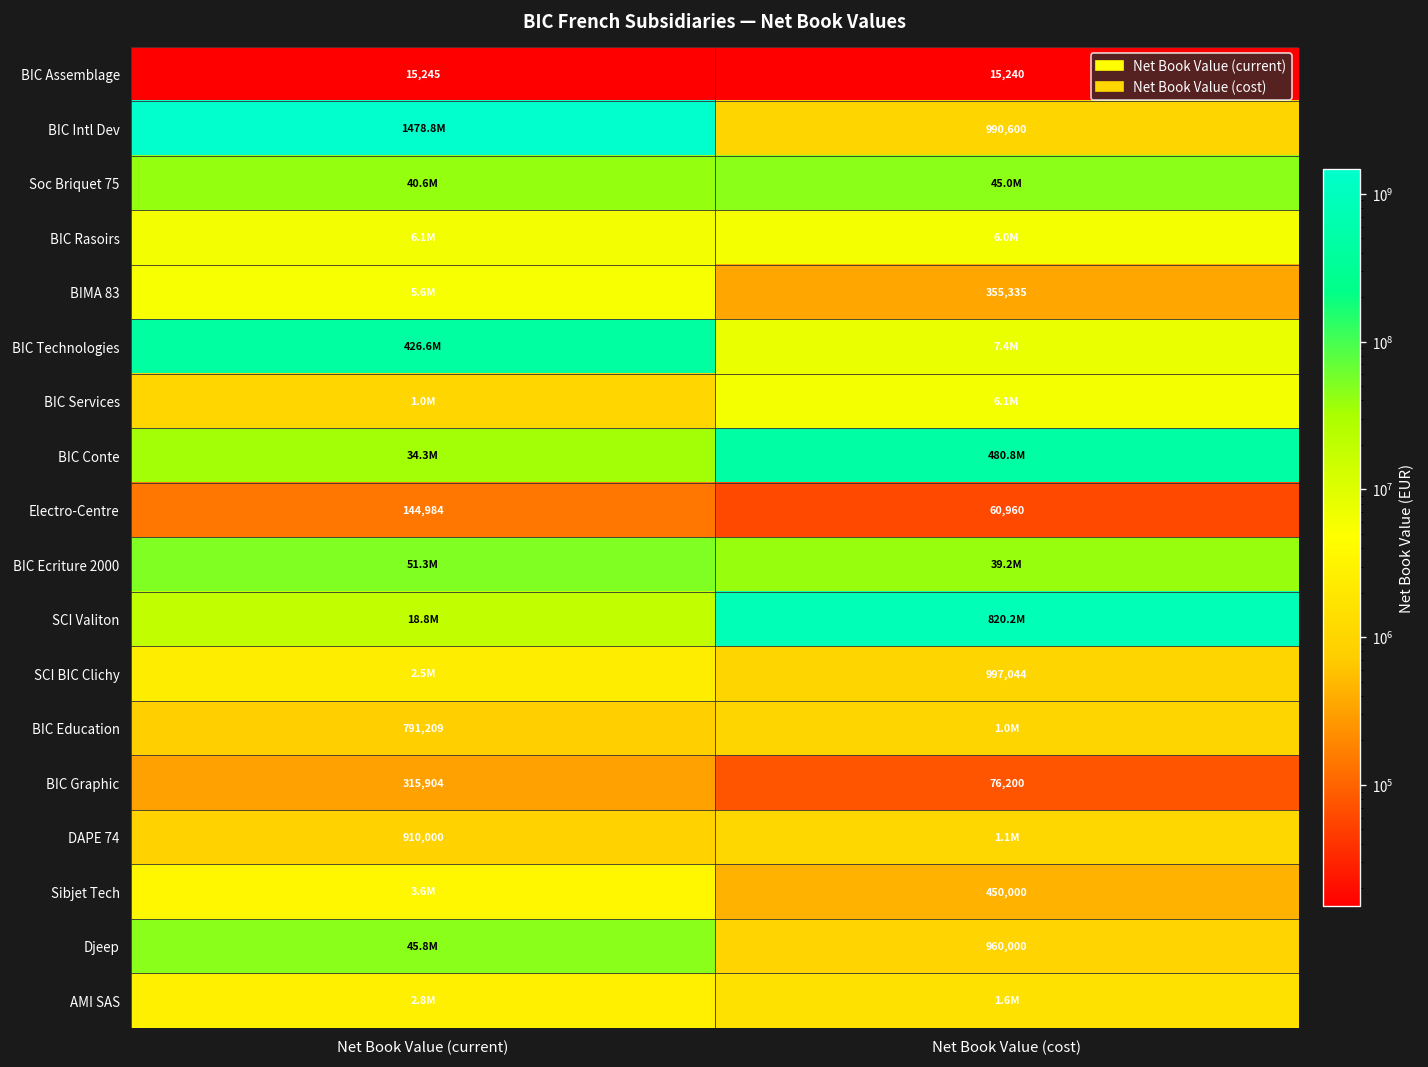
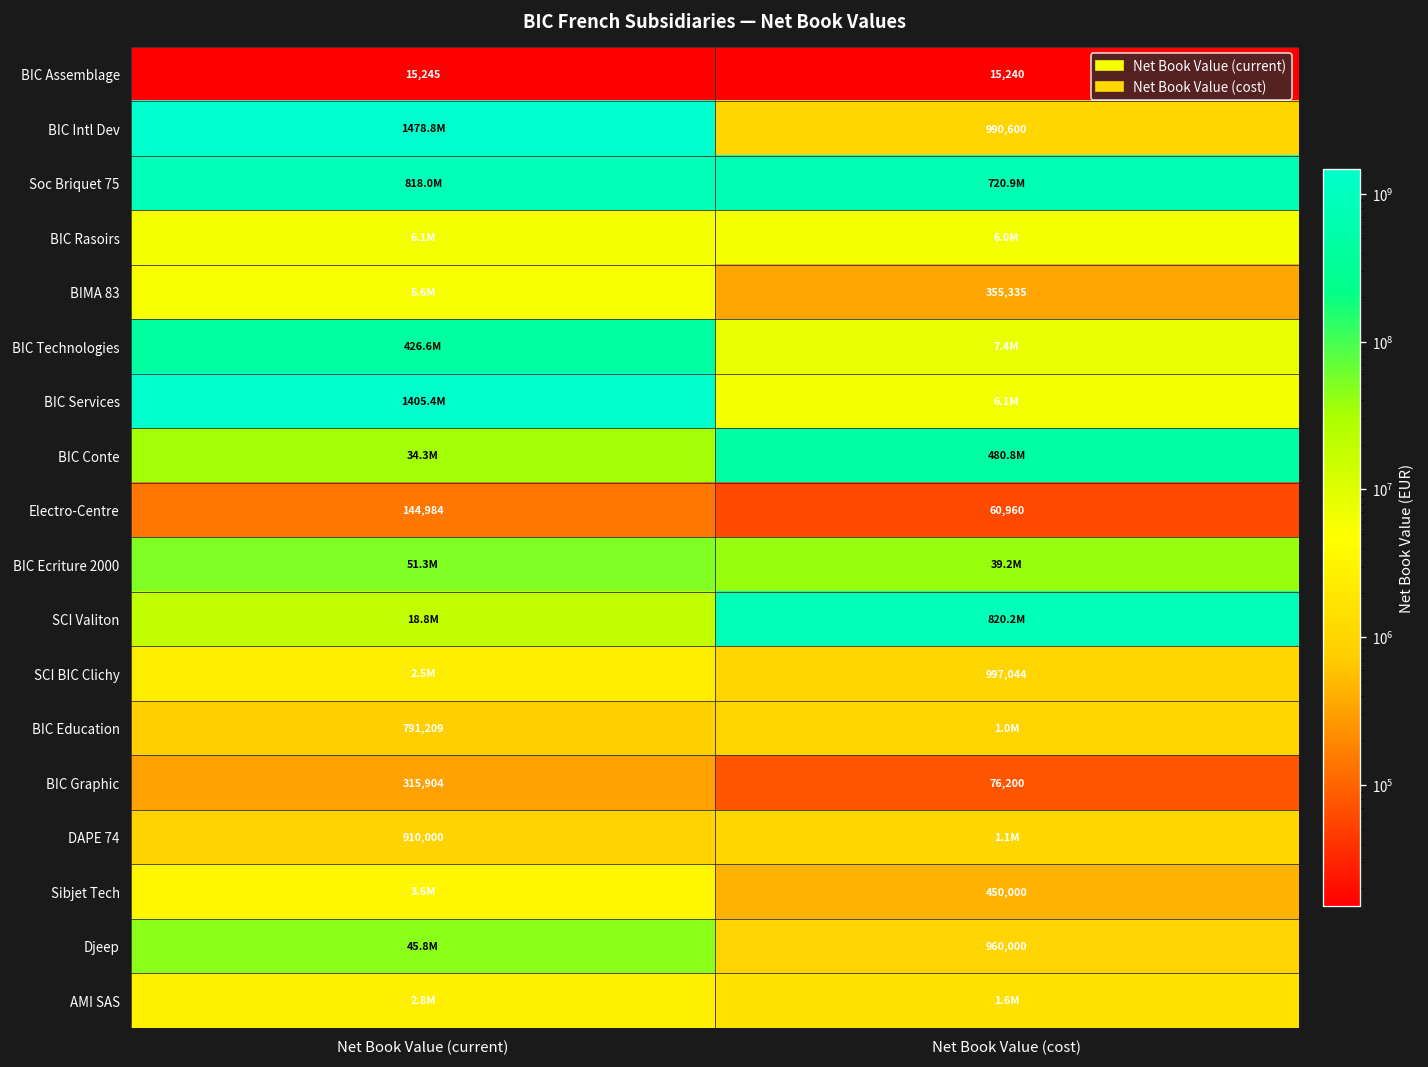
Soc Briquet 75, Net Book Value (current): 40.6M -> 818.0M
Soc Briquet 75, Net Book Value (cost): 45.0M -> 720.9M
BIC Services, Net Book Value (current): 1.0M -> 1405.4M
